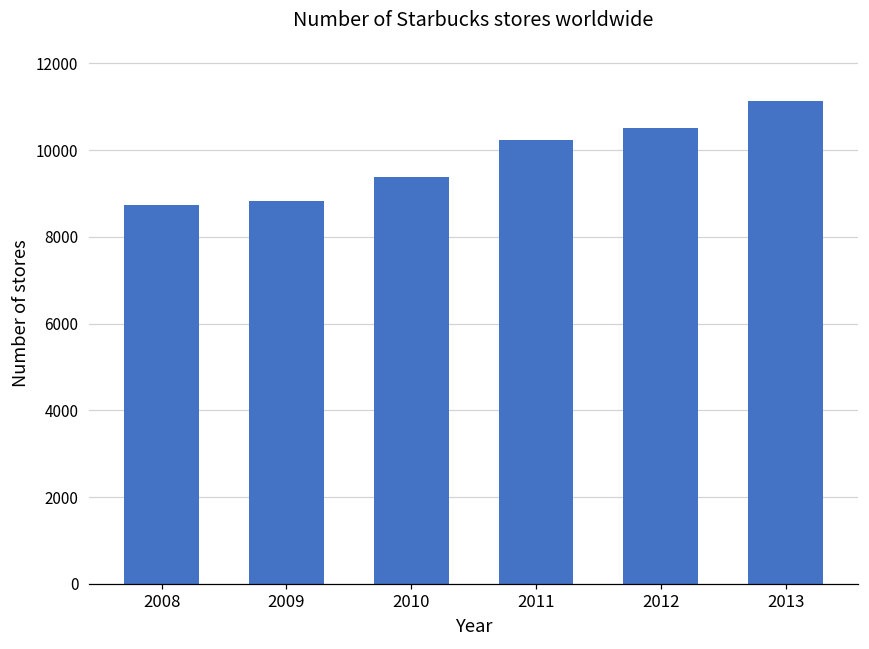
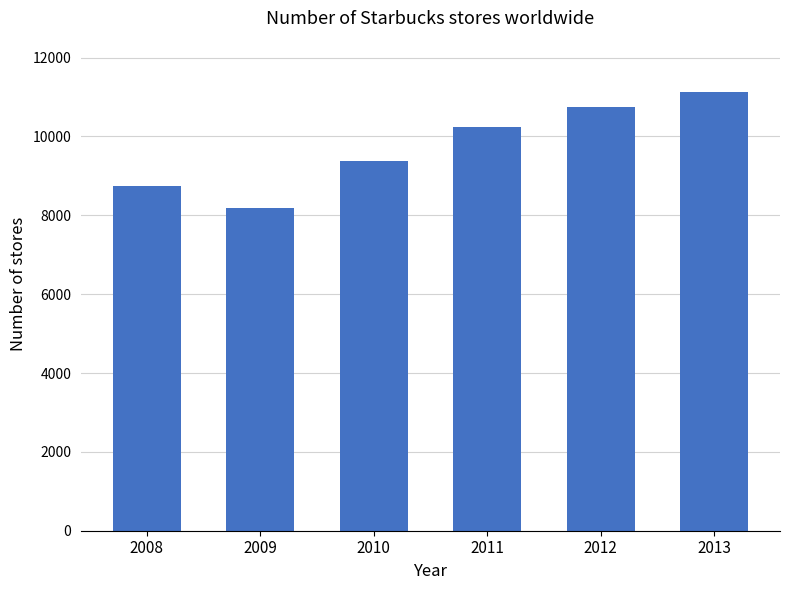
2009: 8800 -> 8200
2012: 10500 -> 10700
